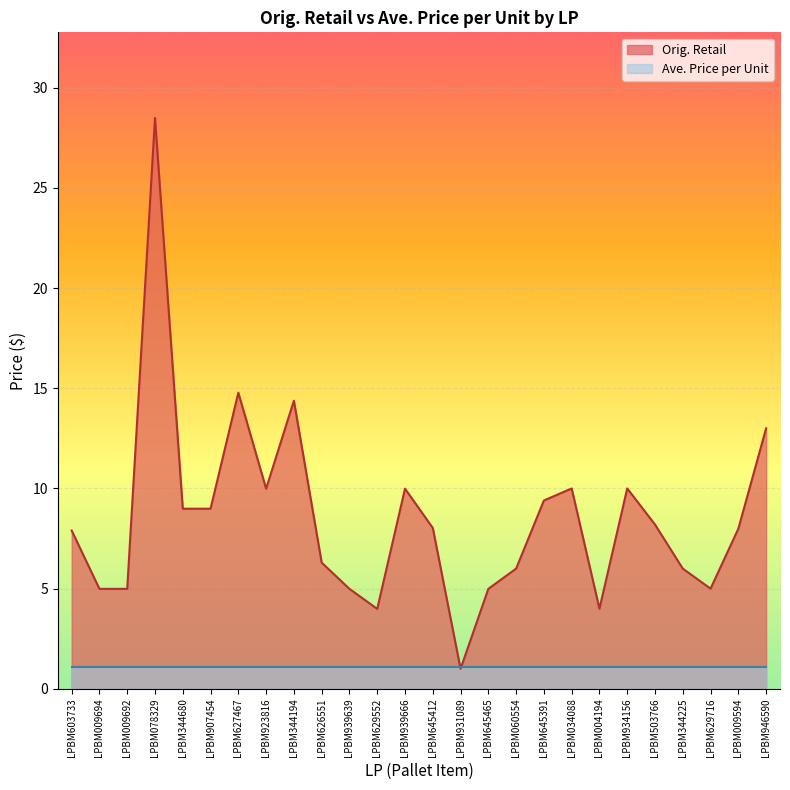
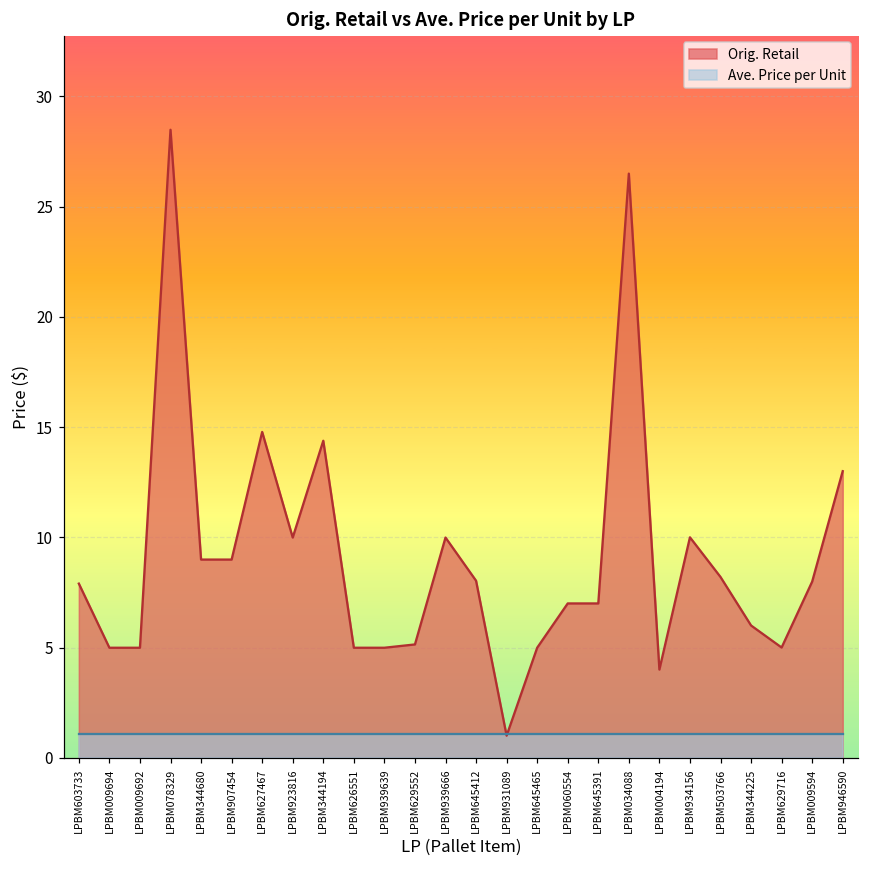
Orig. Retail, LPBM626551: 6.3 -> 5.0
Orig. Retail, LPBM629552: 4.0 -> 5.1
Orig. Retail, LPBM060554: 6 -> 7
Orig. Retail, LPBM645391: 9.4 -> 7.0
Orig. Retail, LPBM034088: 10.0 -> 26.5
